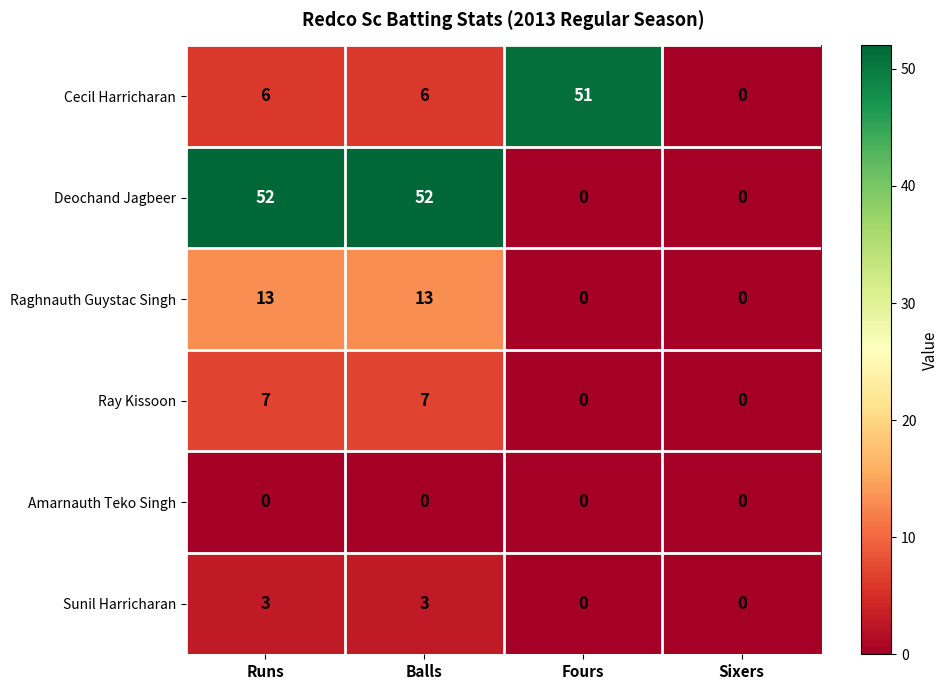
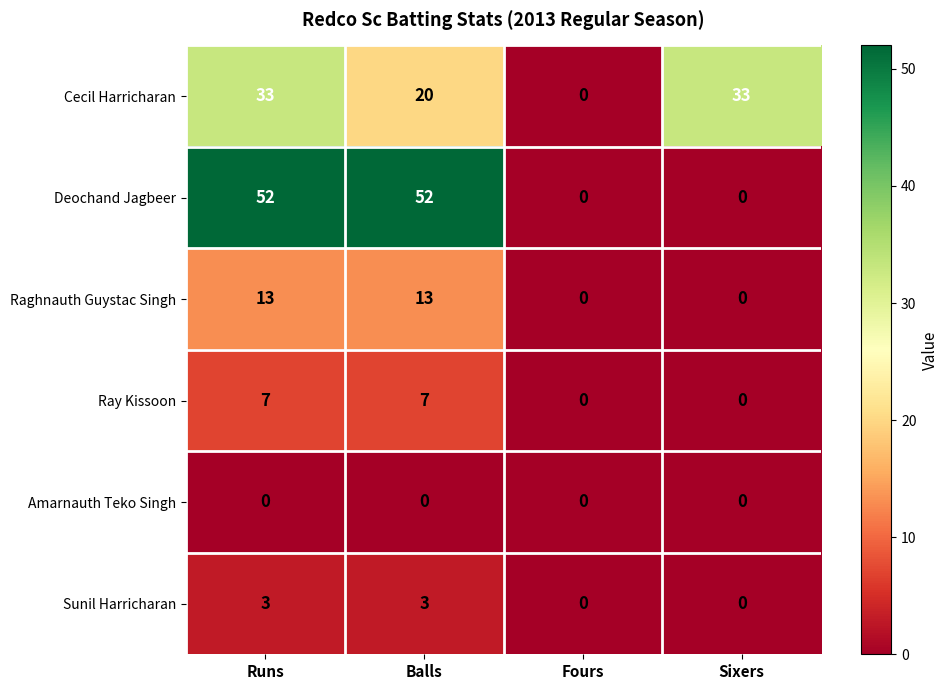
Cecil Harricharan, Runs: 6 -> 33
Cecil Harricharan, Balls: 6 -> 20
Cecil Harricharan, Fours: 51 -> 0
Cecil Harricharan, Sixers: 0 -> 33
